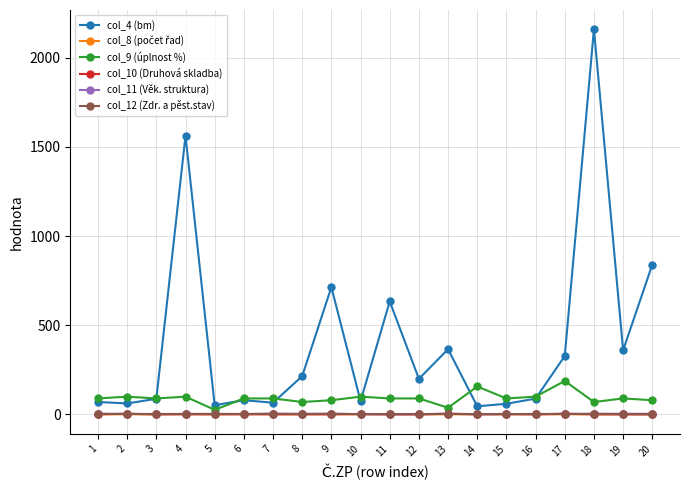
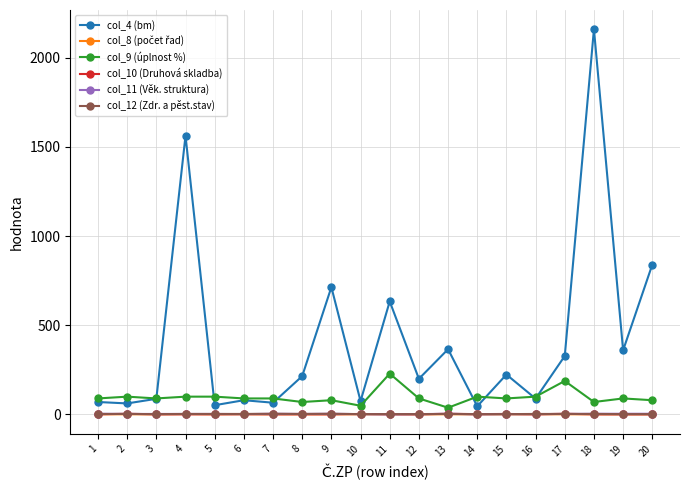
col_9 (úplnost %), 5: 30 -> 100
col_9 (úplnost %), 10: 100 -> 50
col_9 (úplnost %), 11: 90 -> 230
col_9 (úplnost %), 14: 160 -> 100
col_4 (bm), 15: 60 -> 220
